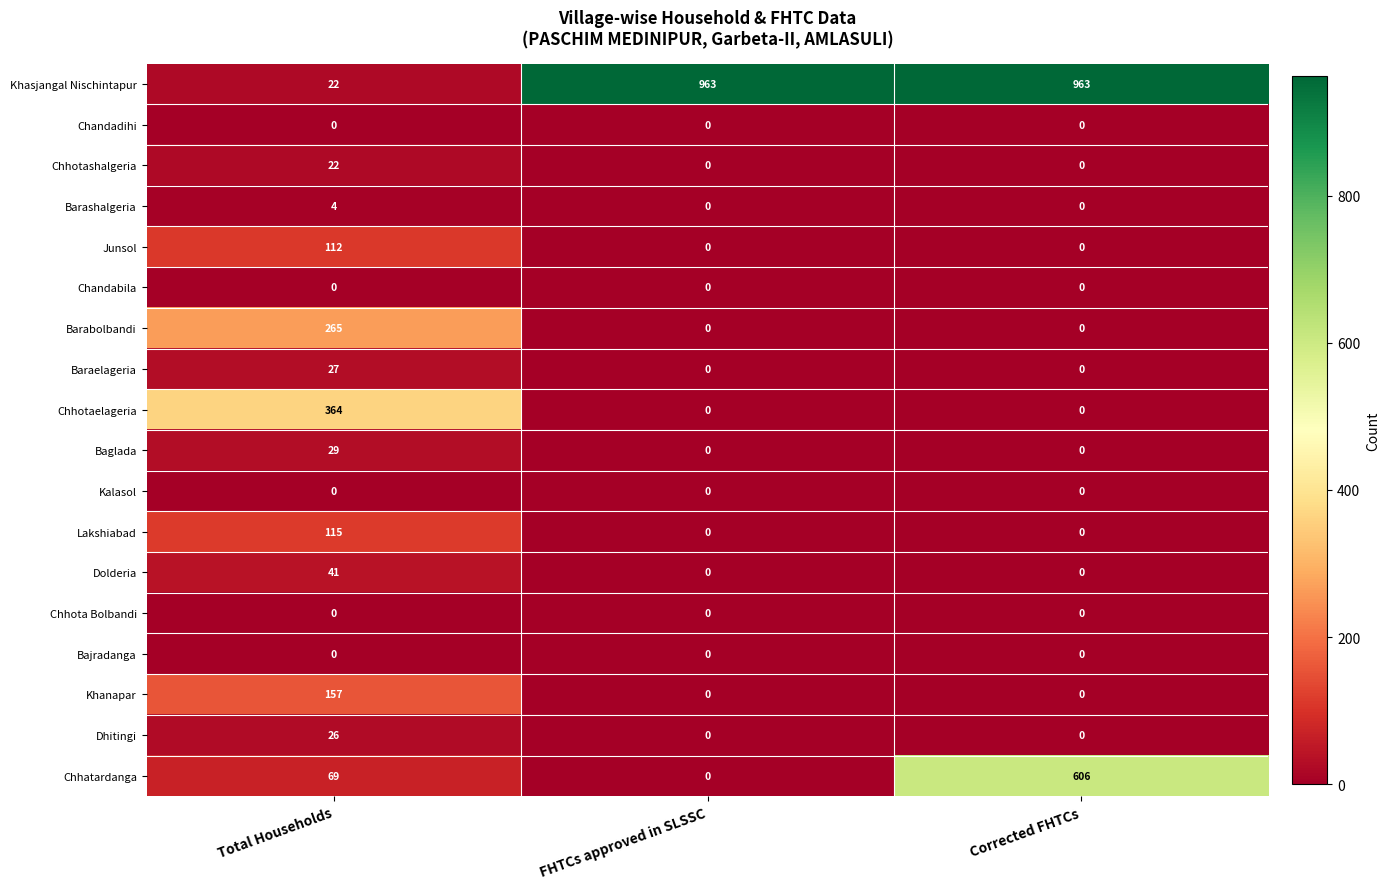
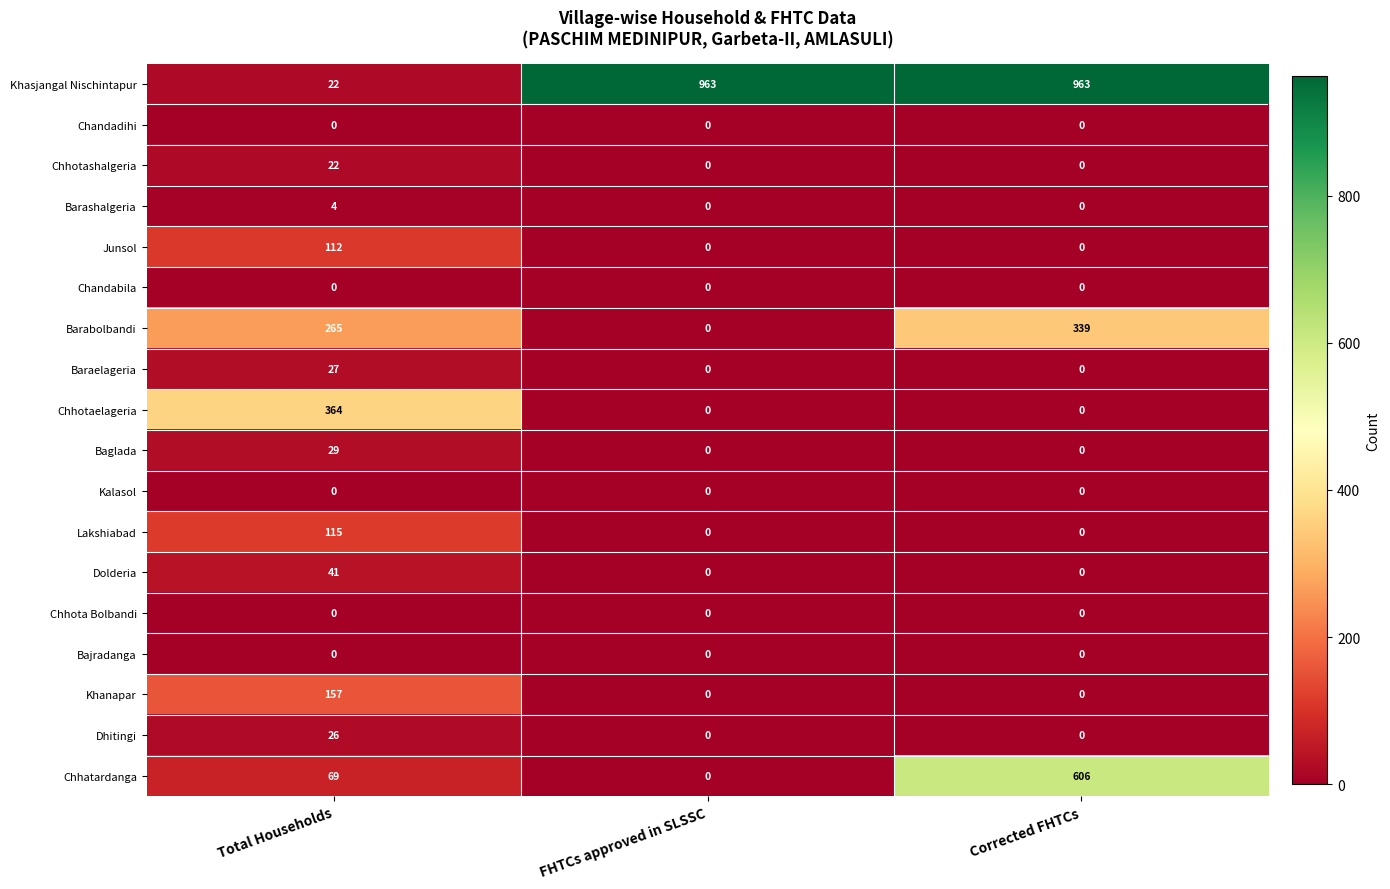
Barabolbandi, Corrected FHTCs: 0 -> 339
